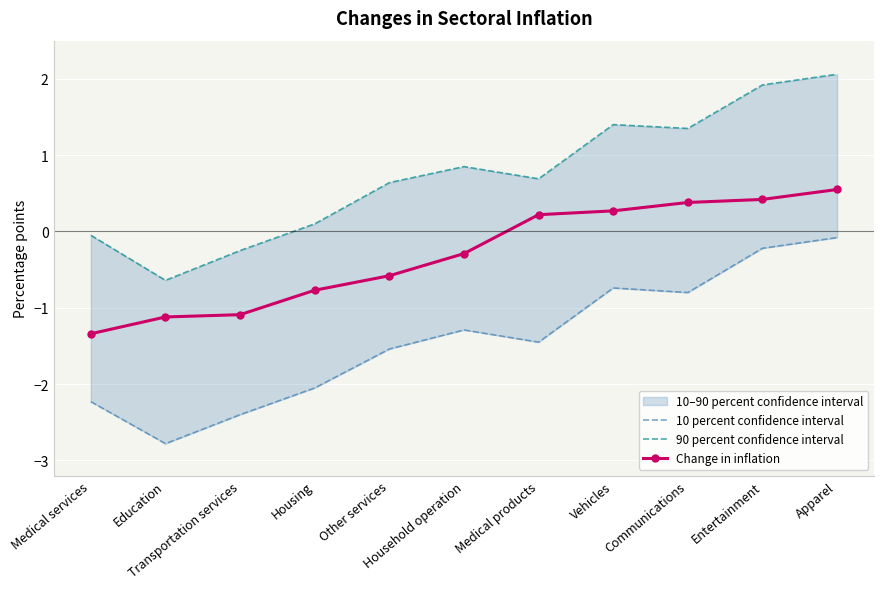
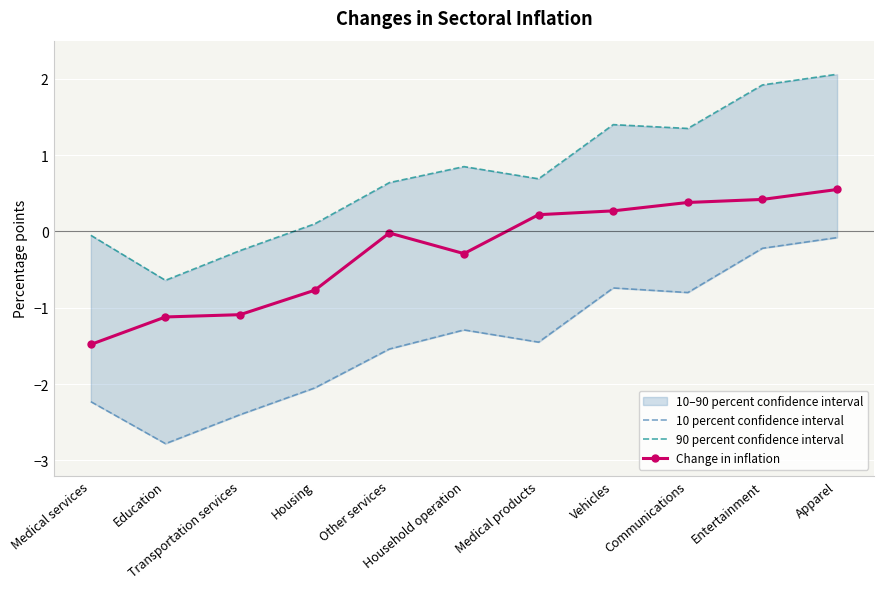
Change in inflation, Medical services: -1.3 -> -1.5
Change in inflation, Other services: -0.6 -> 0.0
